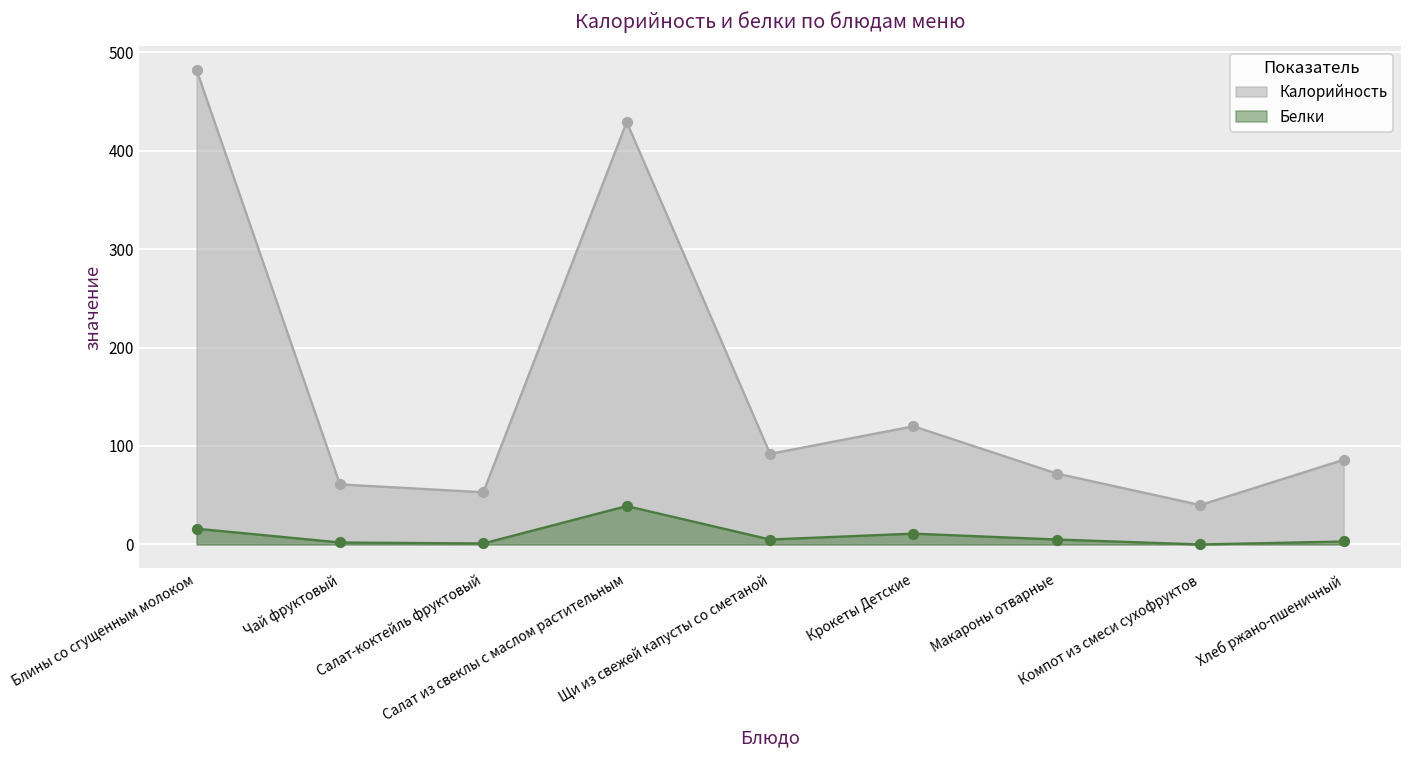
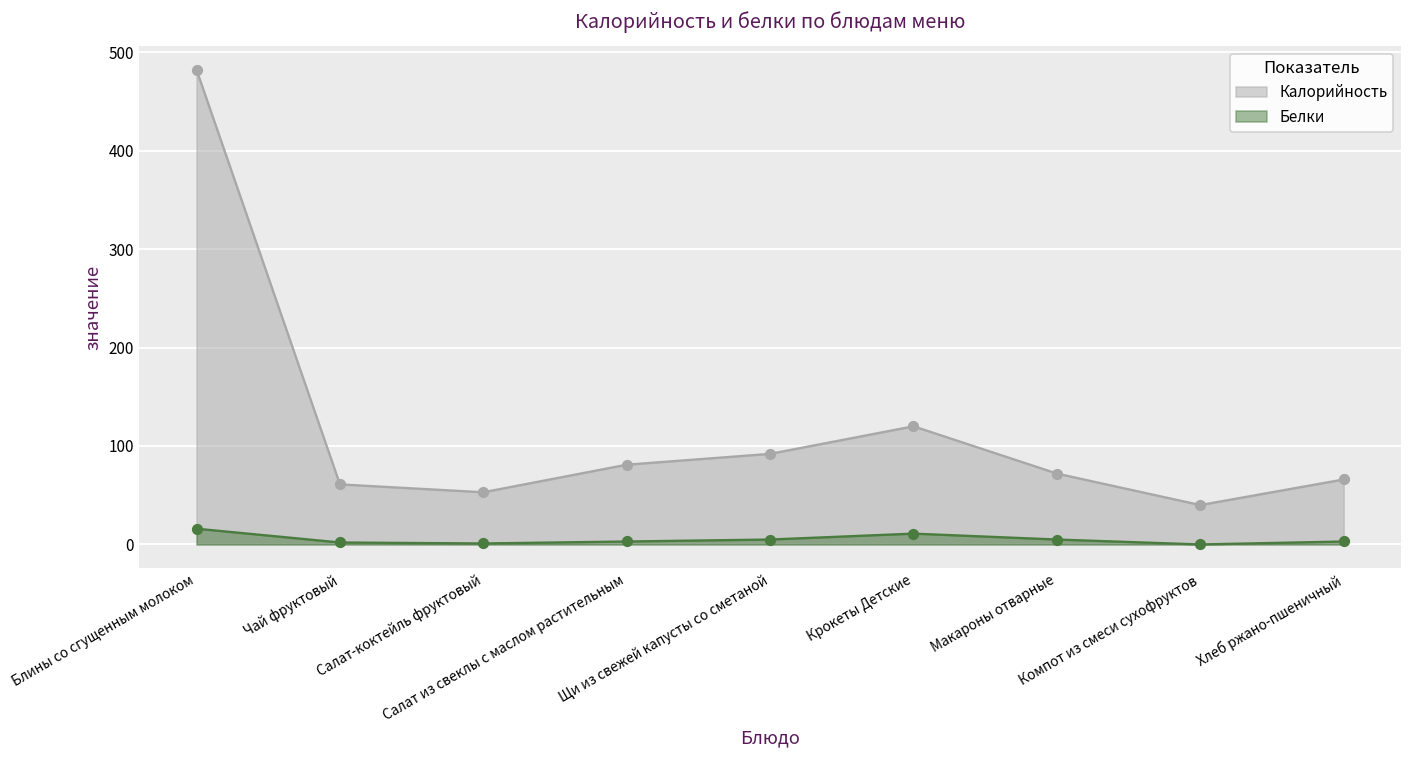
Калорийность, Салат из свеклы с маслом растительным: 430 -> 80
Белки, Салат из свеклы с маслом растительным: 40 -> 0
Калорийность, Хлеб ржано-пшеничный: 90 -> 70
